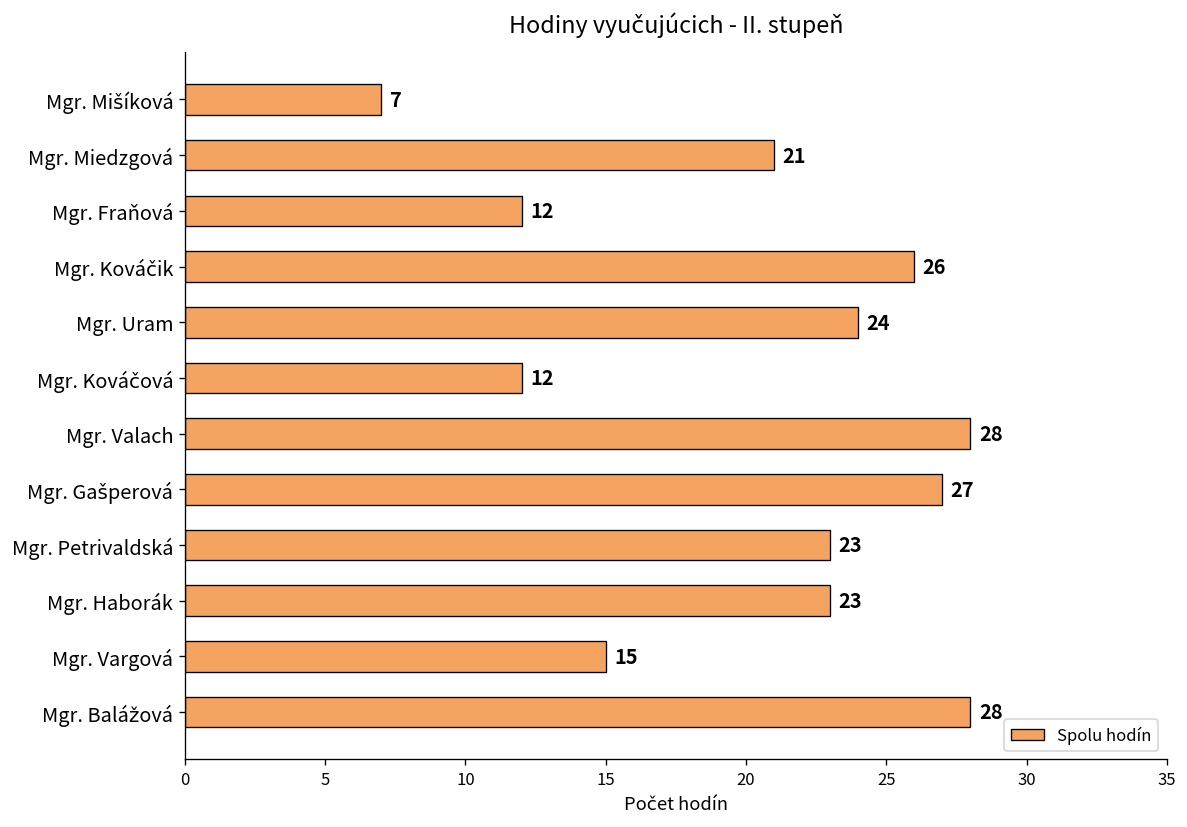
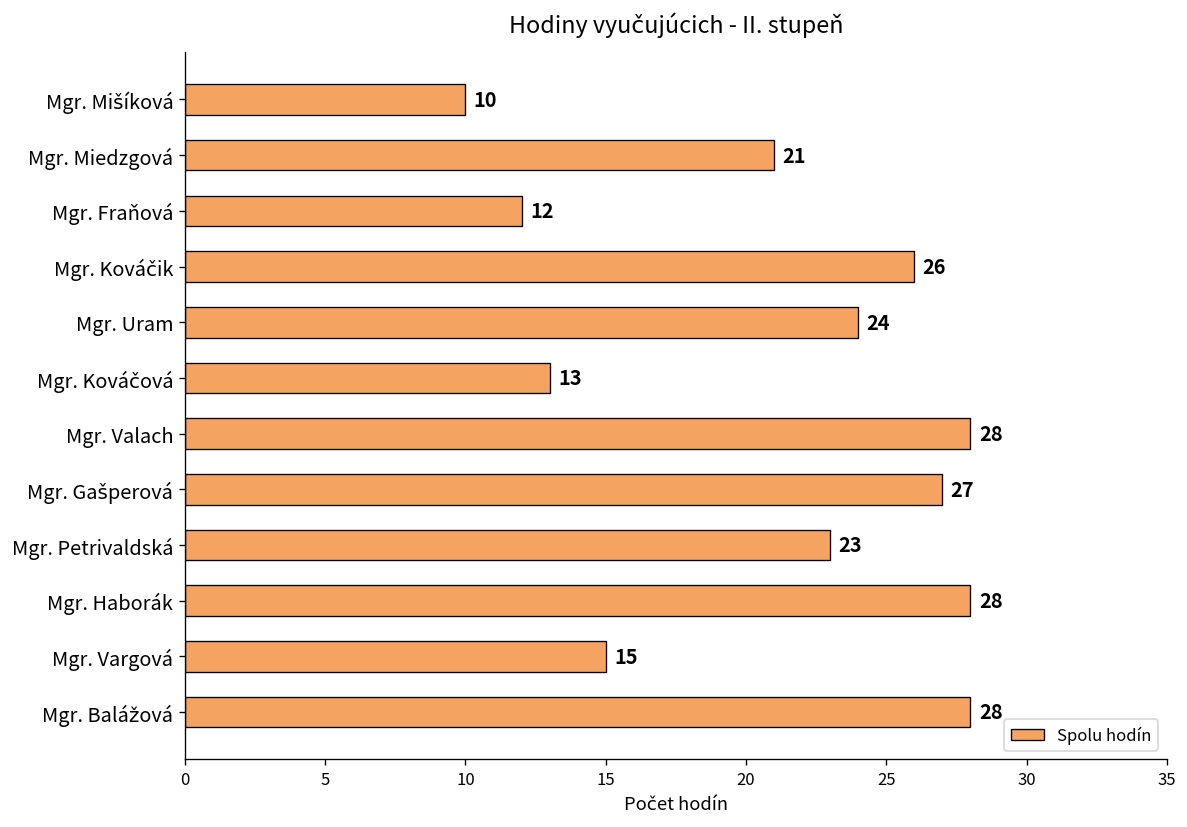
Mgr. Mišíková: 7 -> 10
Mgr. Kováčová: 12 -> 13
Mgr. Haborák: 23 -> 28
